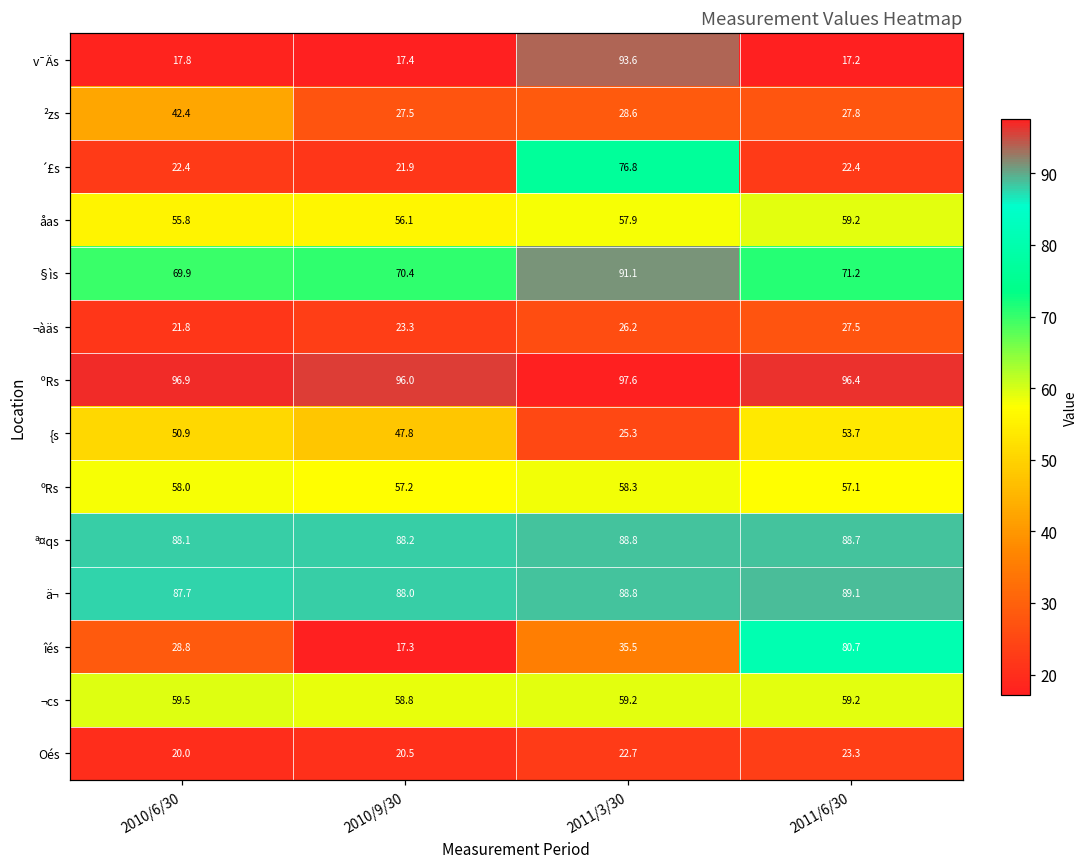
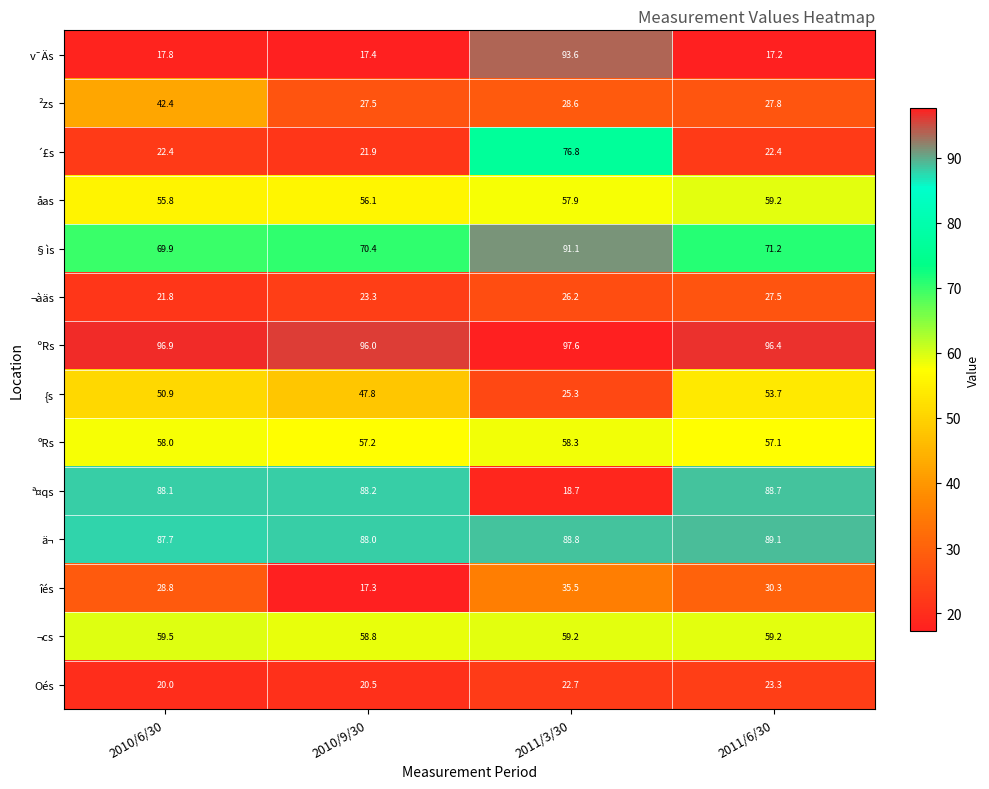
ª¤qs, 2011/3/30: 88.8 -> 18.7
îés, 2011/6/30: 80.7 -> 30.3
